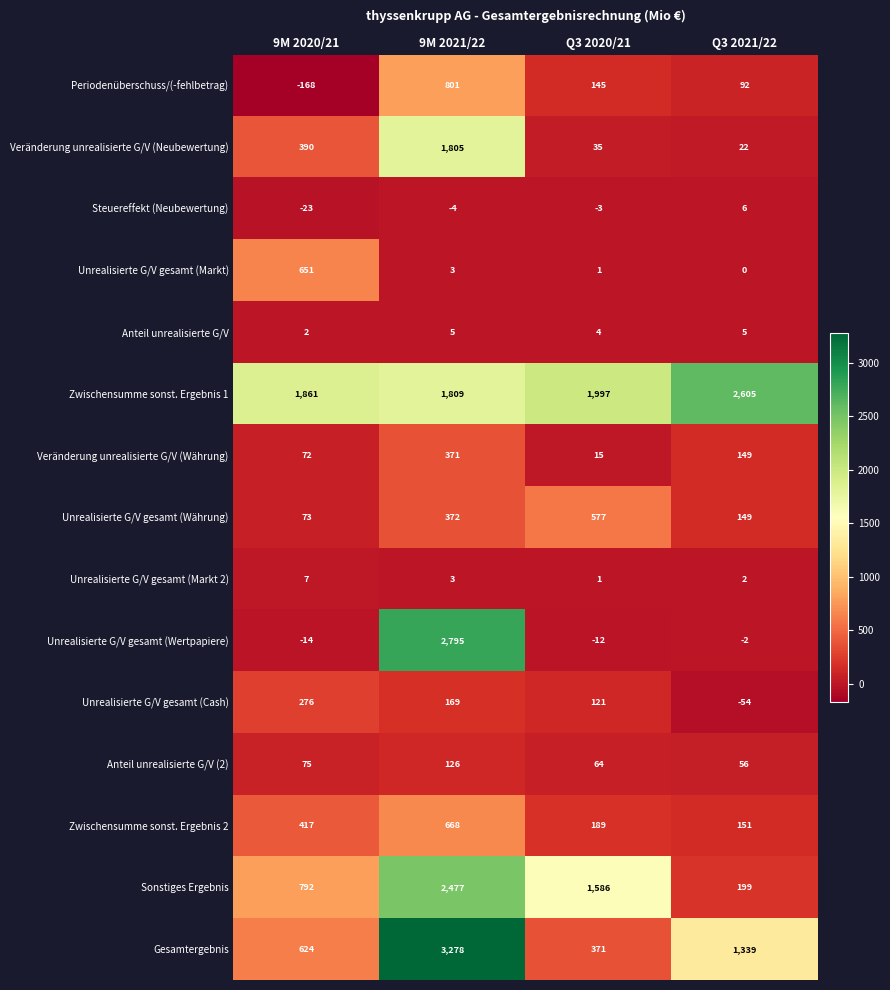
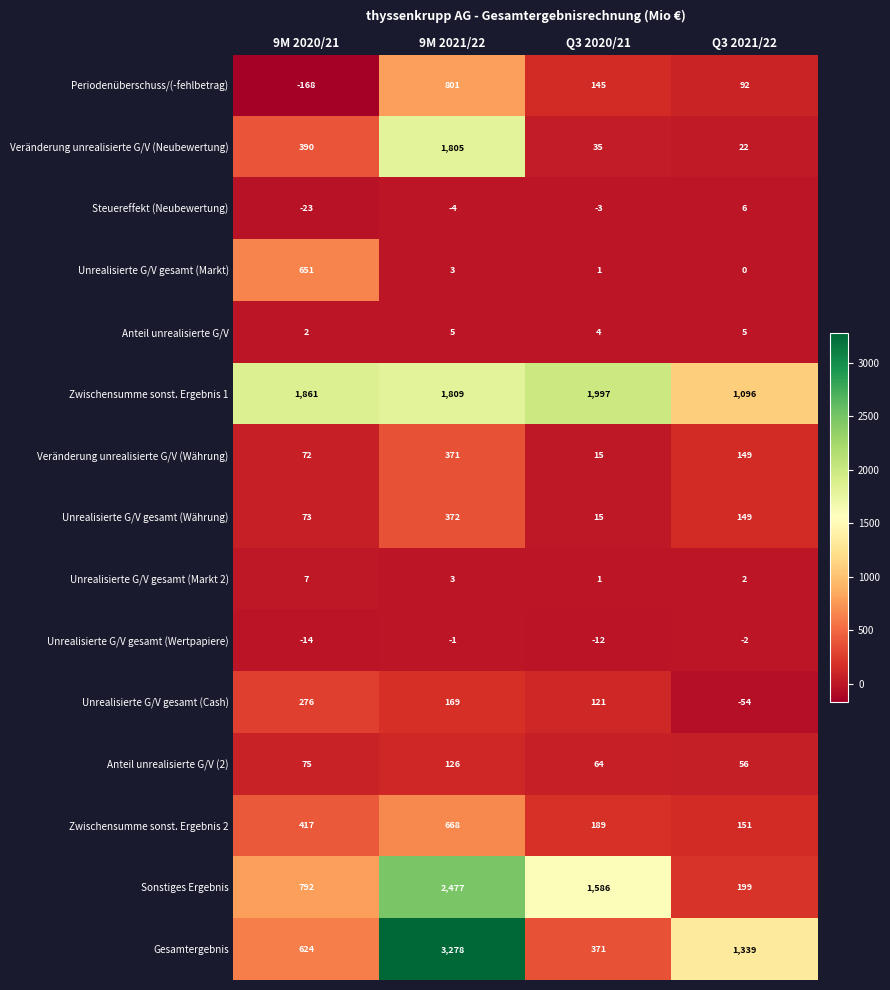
Zwischensumme sonst. Ergebnis 1, Q3 2021/22: 2,605 -> 1,096
Unrealisierte G/V gesamt (Währung), Q3 2020/21: 577 -> 15
Unrealisierte G/V gesamt (Wertpapiere), 9M 2021/22: 2,795 -> -1
